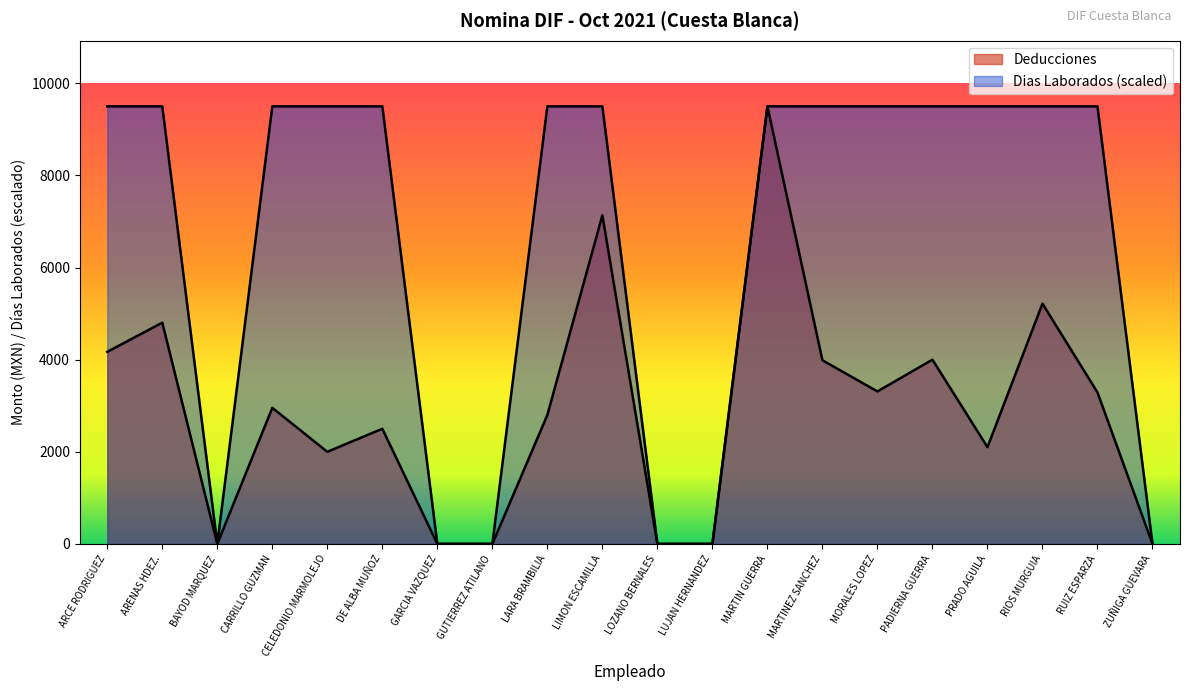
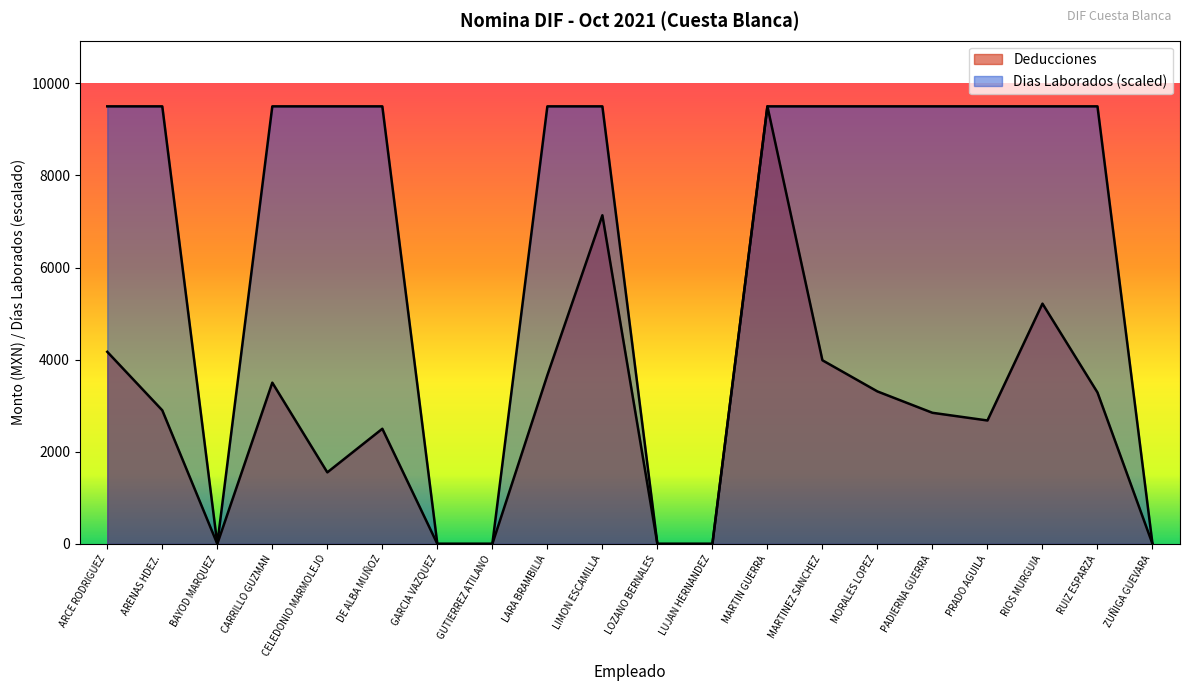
Deducciones, ARENAS HDEZ.: 4800 -> 2900
Deducciones, CARRILLO GUZMAN: 3000 -> 3500
Deducciones, CELEDONIO MARMOLEJO: 2000 -> 1600
Deducciones, LARA BRAMBILIA: 2800 -> 3700
Deducciones, PADIERNA GUERRA: 4000 -> 2800
Deducciones, PRADO AGUILA: 2100 -> 2700
